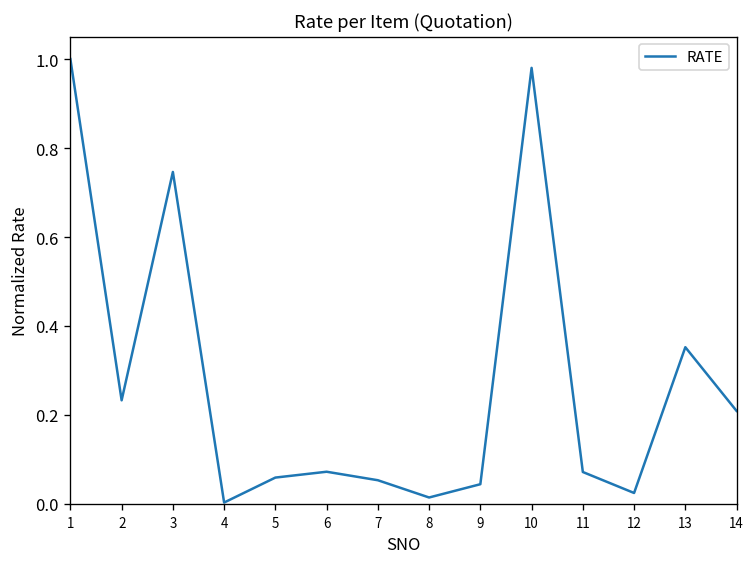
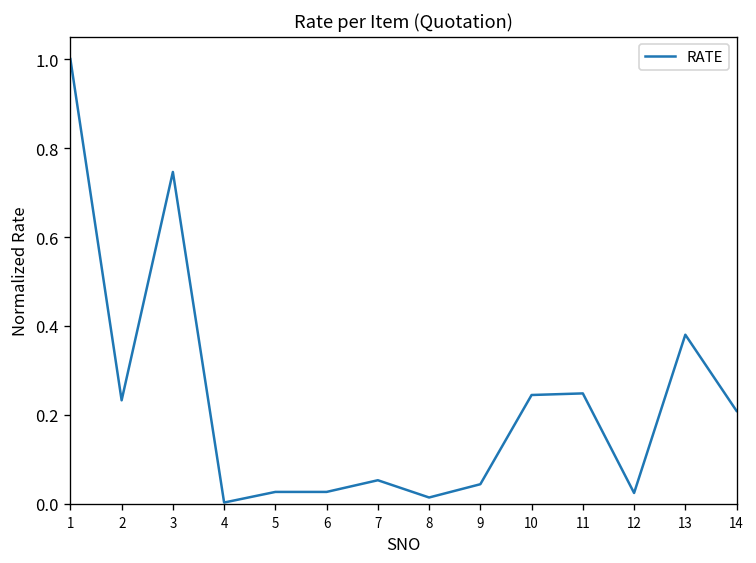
5: 0.06 -> 0.03
6: 0.07 -> 0.03
10: 0.98 -> 0.24
11: 0.07 -> 0.25
13: 0.35 -> 0.38
